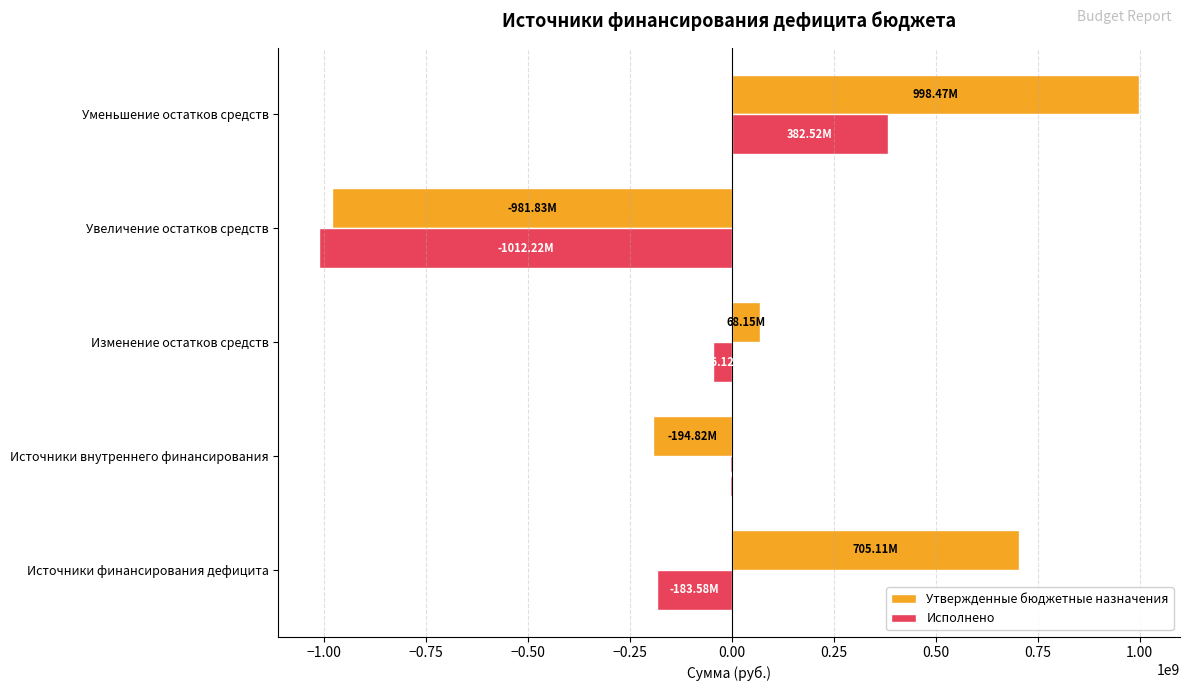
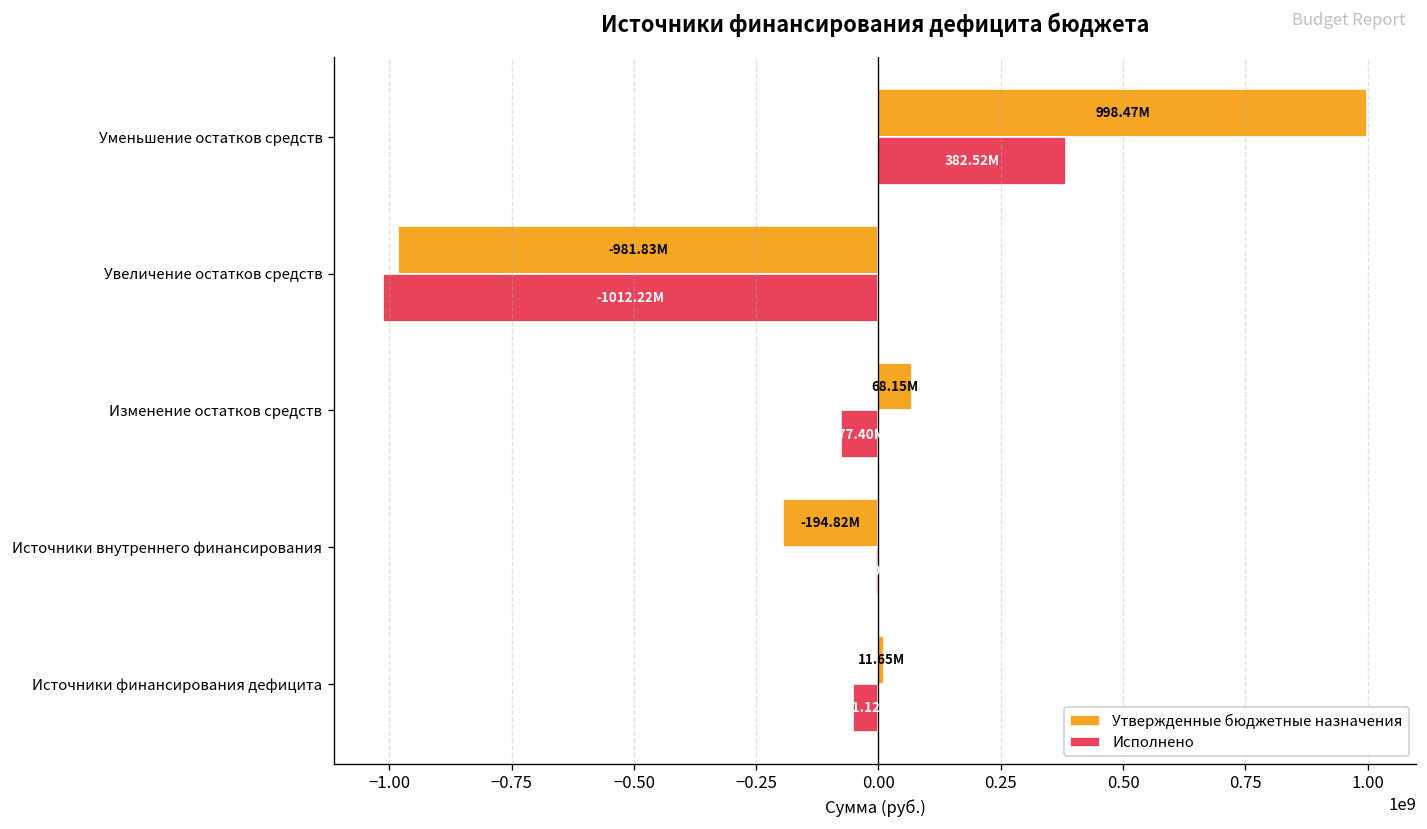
Исполнено, Изменение остатков средств: -50000000 -> -80000000
Утвержденные бюджетные назначения, Источники финансирования дефицита: 705.11M -> 11.65M
Исполнено, Источники финансирования дефицита: -180000000 -> -50000000
